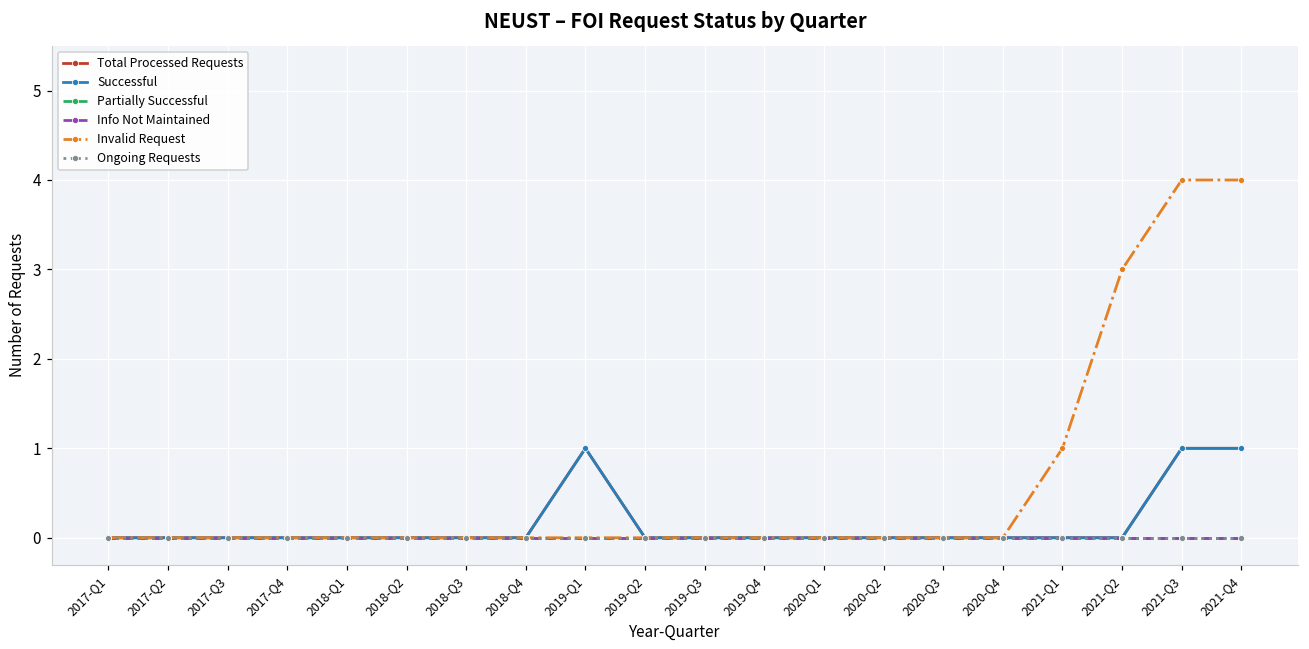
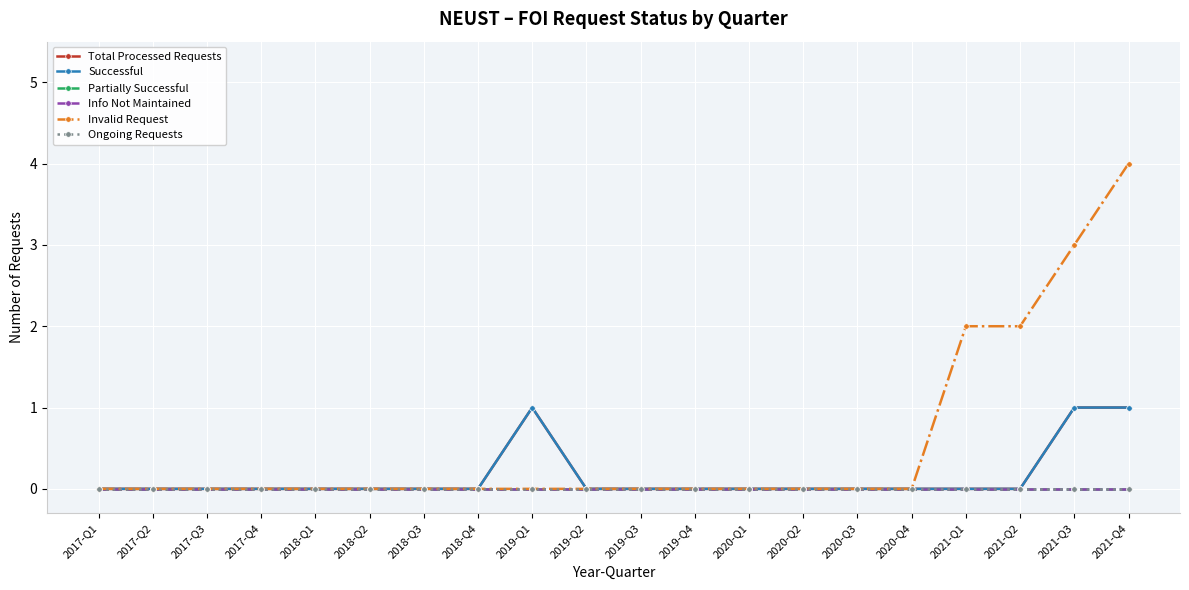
Invalid Request, 2021-Q1: 1 -> 2
Invalid Request, 2021-Q2: 3 -> 2
Invalid Request, 2021-Q3: 4 -> 3
